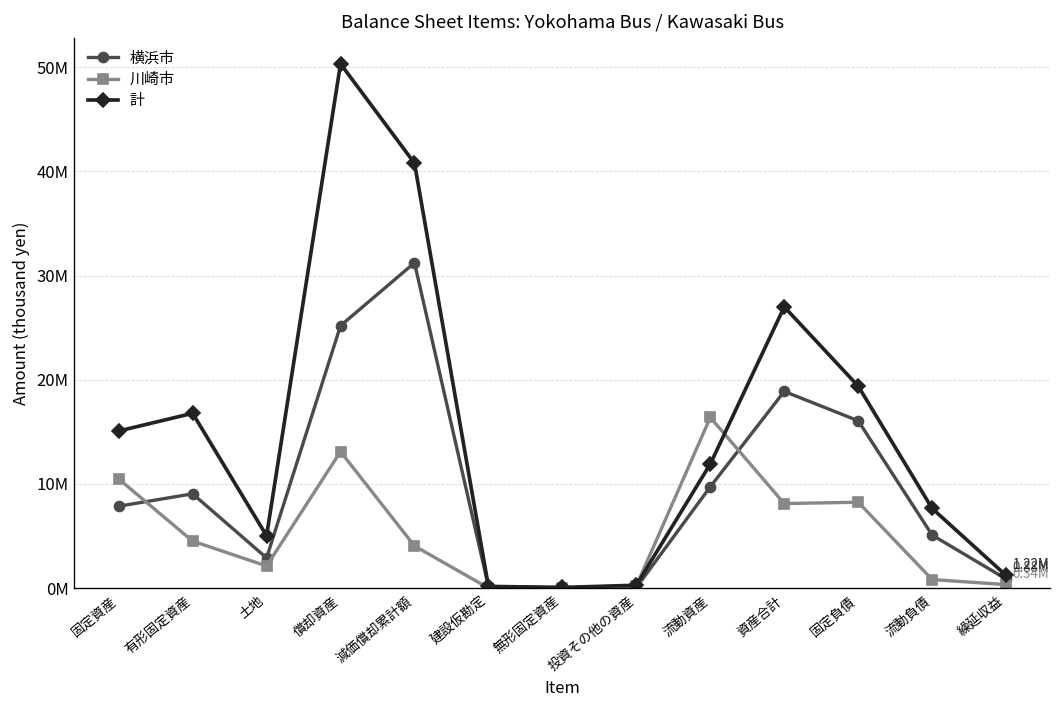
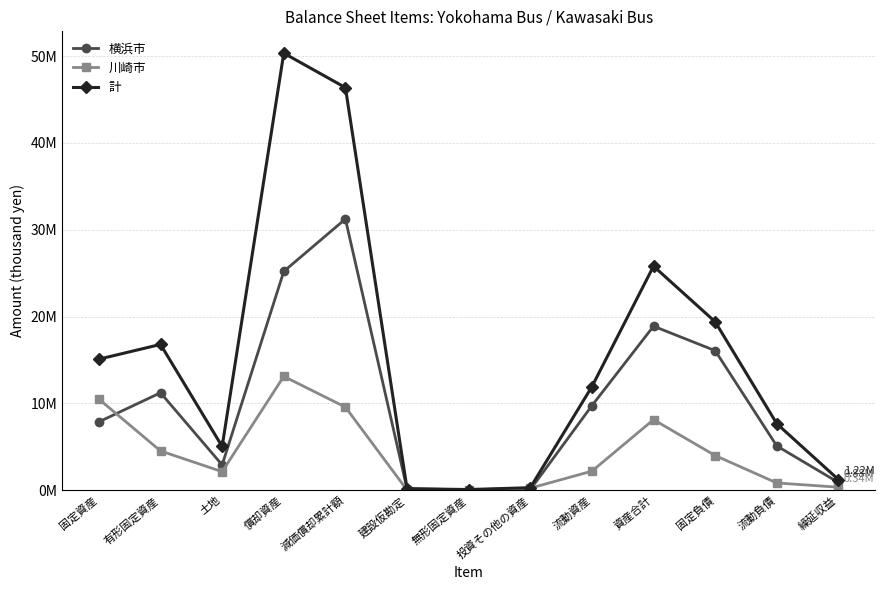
横浜市, 有形固定資産: 9000000 -> 11000000
川崎市, 減価償却累計額: 4000000 -> 10000000
計, 減価償却累計額: 41000000 -> 46000000
川崎市, 流動資産: 16000000 -> 2000000
計, 資産合計: 27000000 -> 26000000
川崎市, 固定負債: 8000000 -> 4000000
